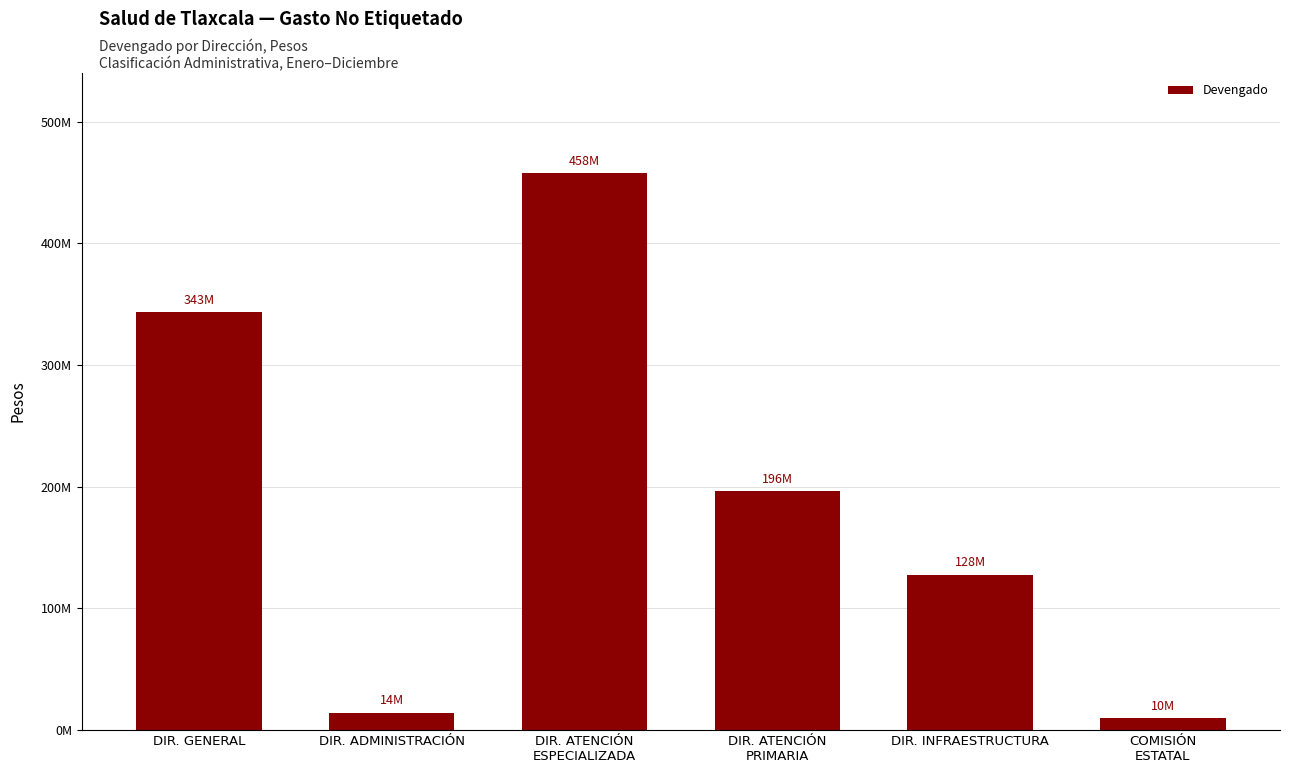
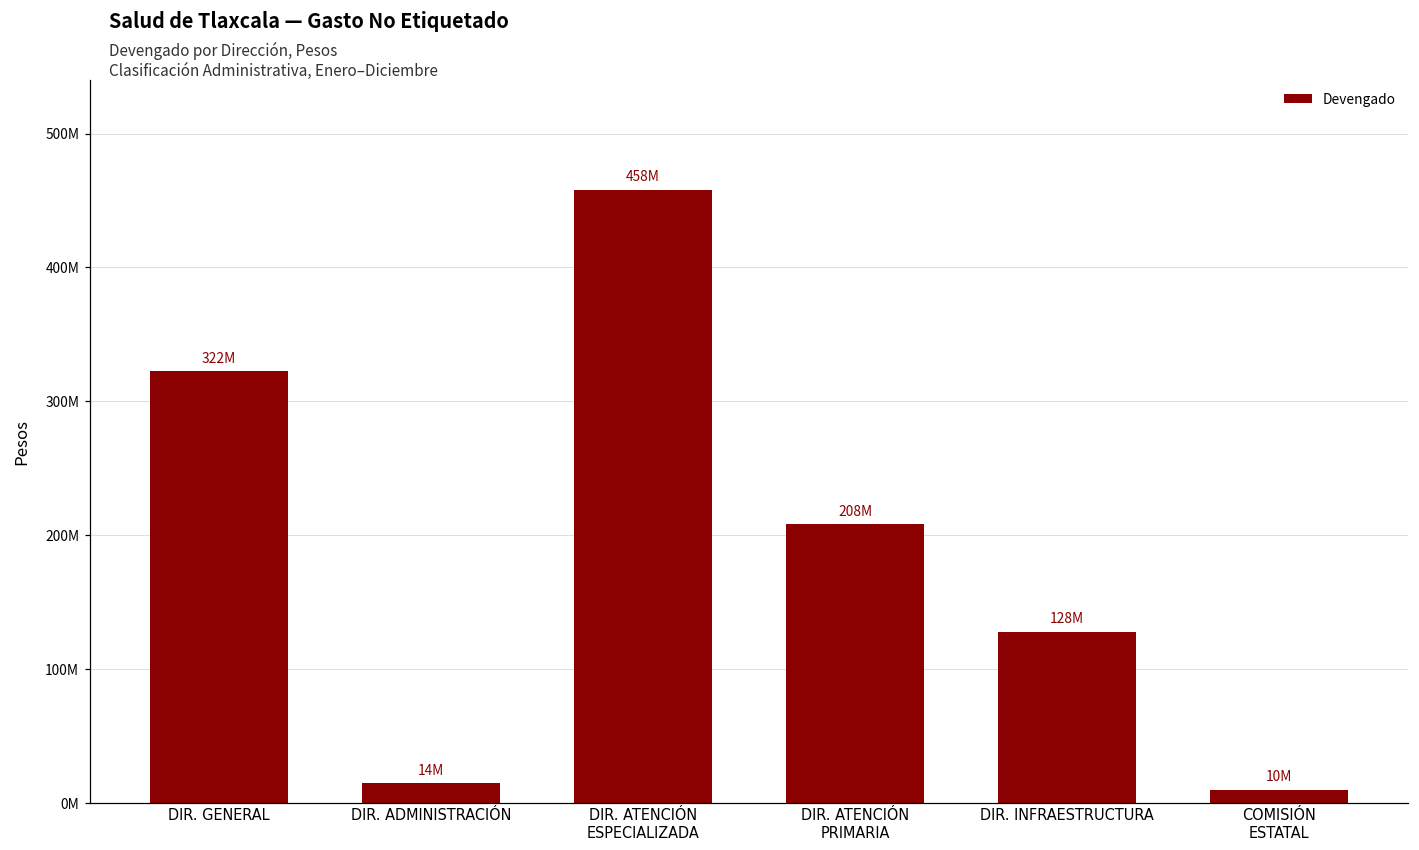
DIR. GENERAL: 343M -> 322M
DIR. ATENCIÓN PRIMARIA: 196M -> 208M
